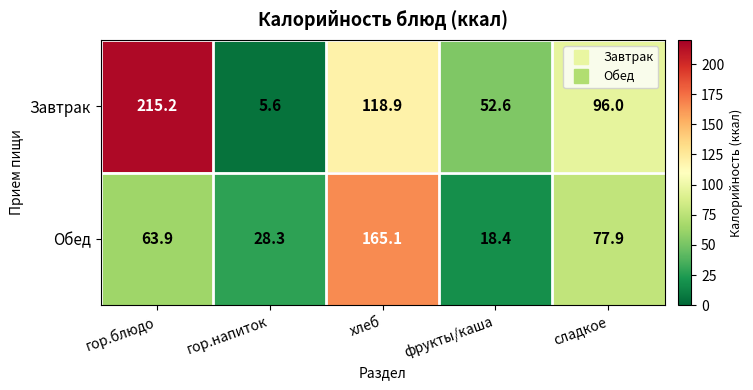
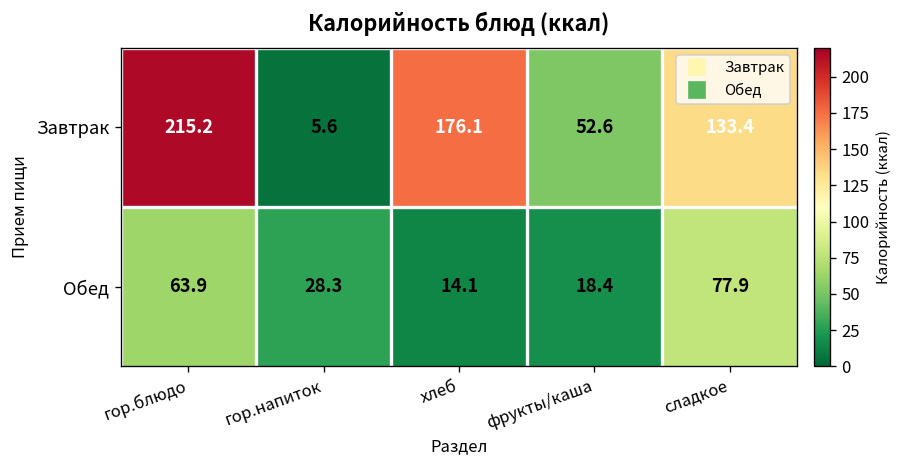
Завтрак, хлеб: 118.9 -> 176.1
Завтрак, сладкое: 96.0 -> 133.4
Обед, хлеб: 165.1 -> 14.1
